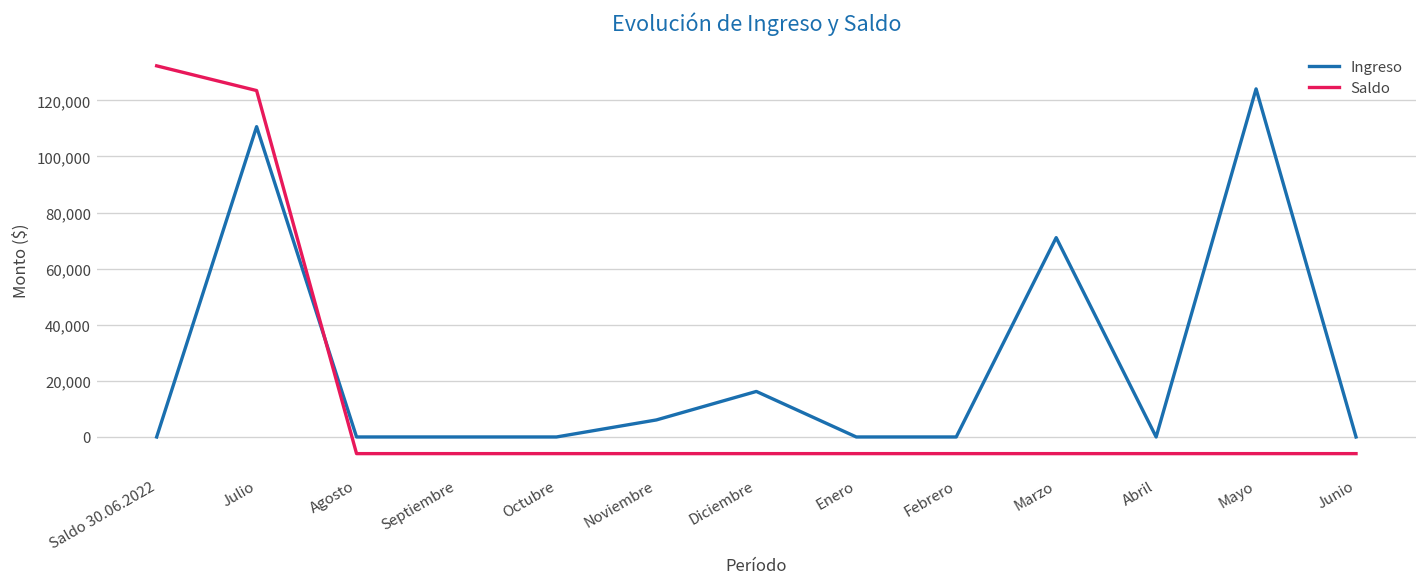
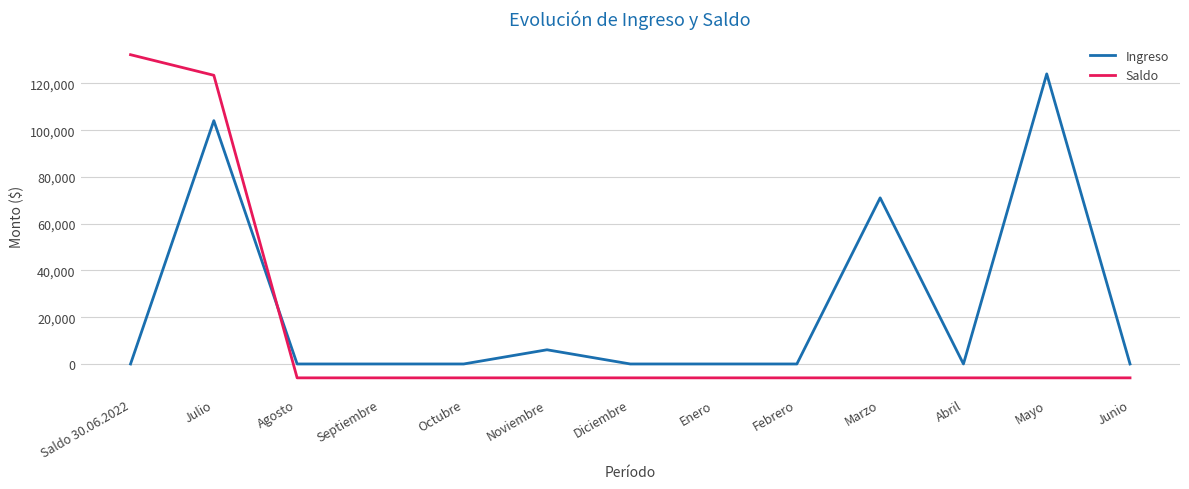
Ingreso, Julio: 111,000 -> 104,000
Ingreso, Diciembre: 16,000 -> 0
